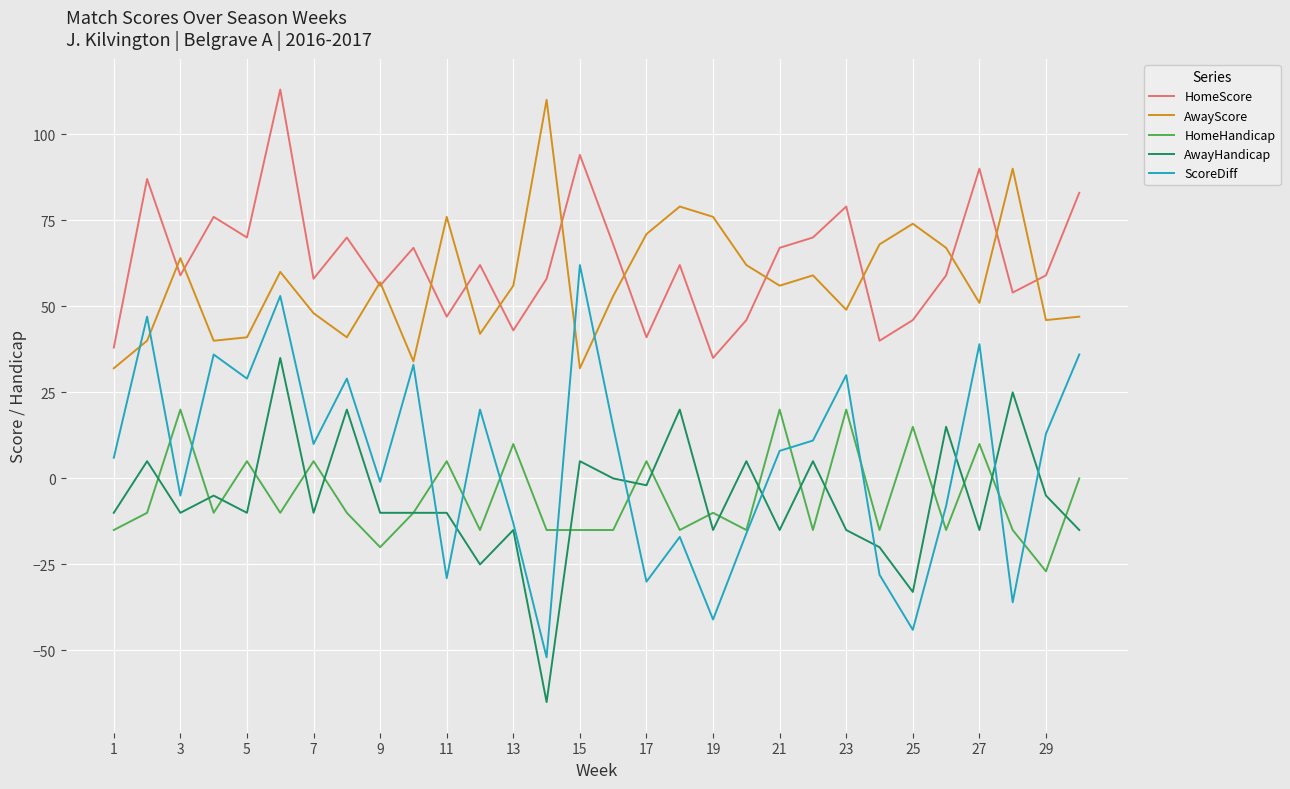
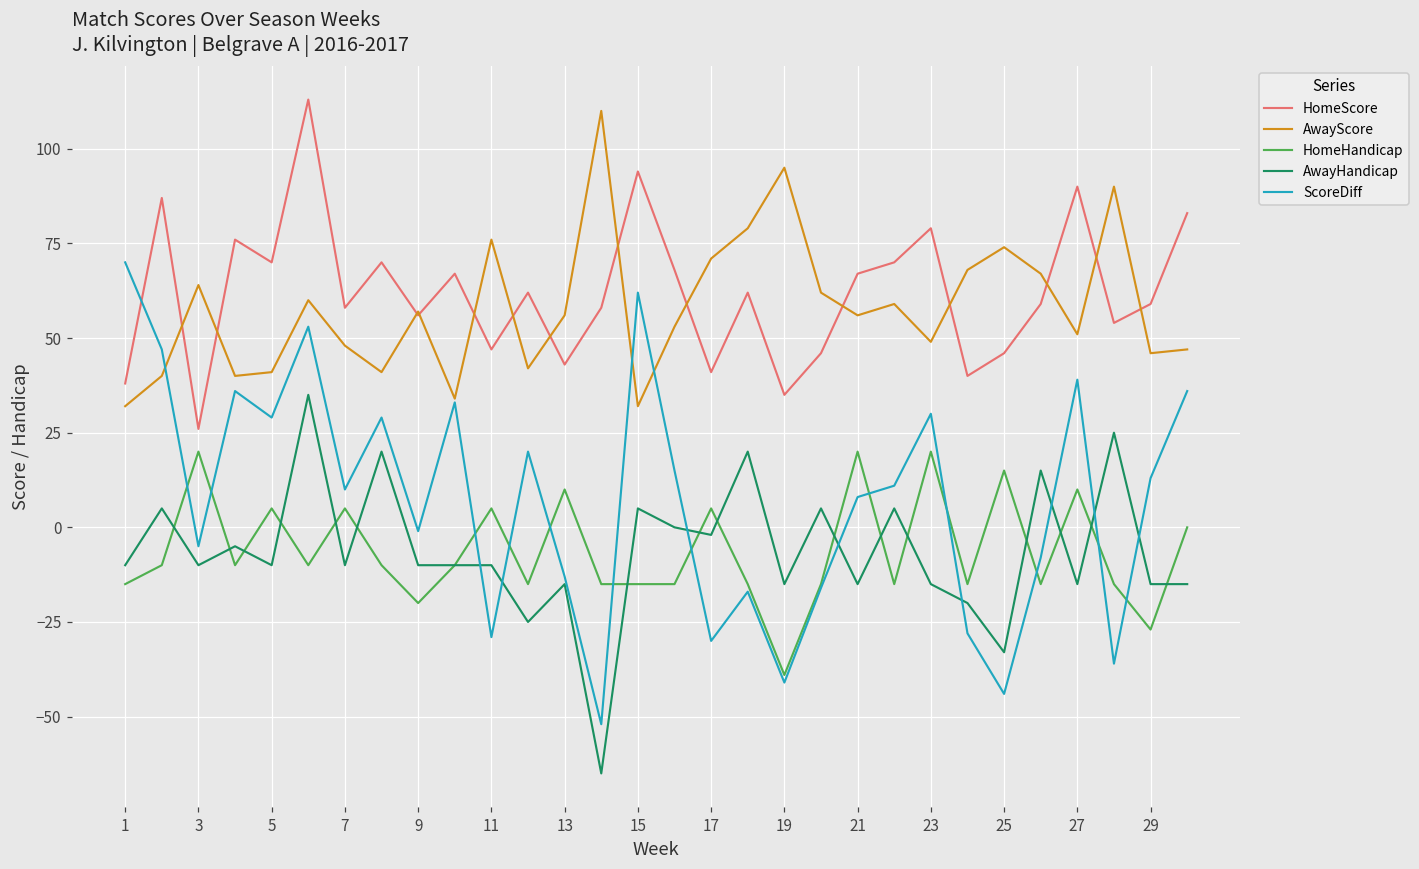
ScoreDiff, 1: 6 -> 70
HomeScore, 3: 59 -> 26
AwayScore, 19: 76 -> 95
HomeHandicap, 19: -10 -> -39
AwayHandicap, 29: -5 -> -15
